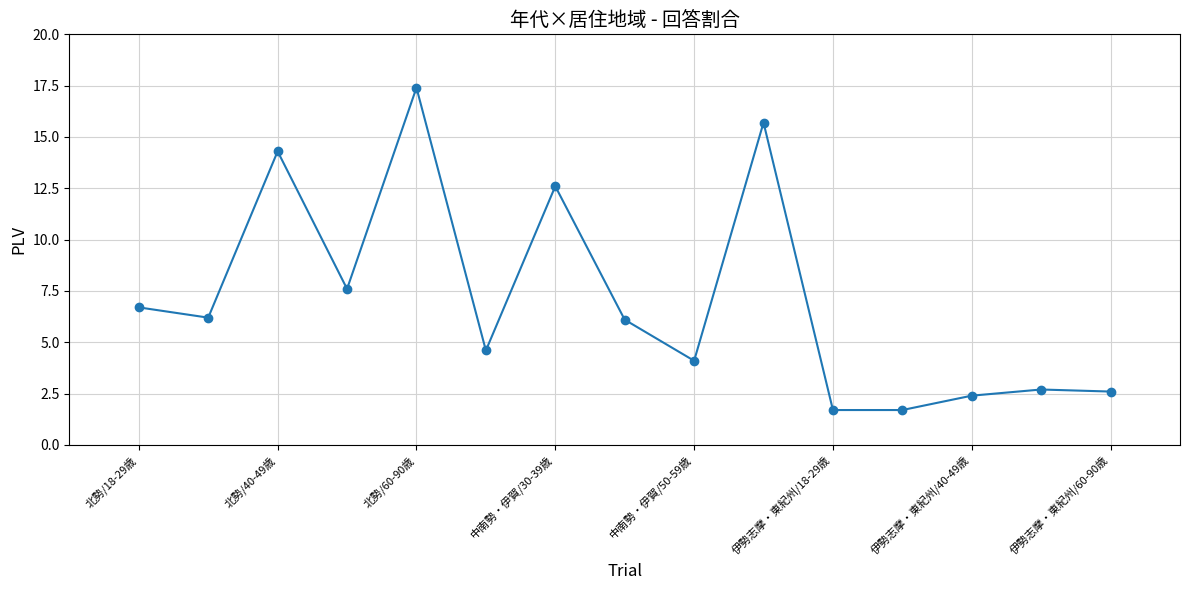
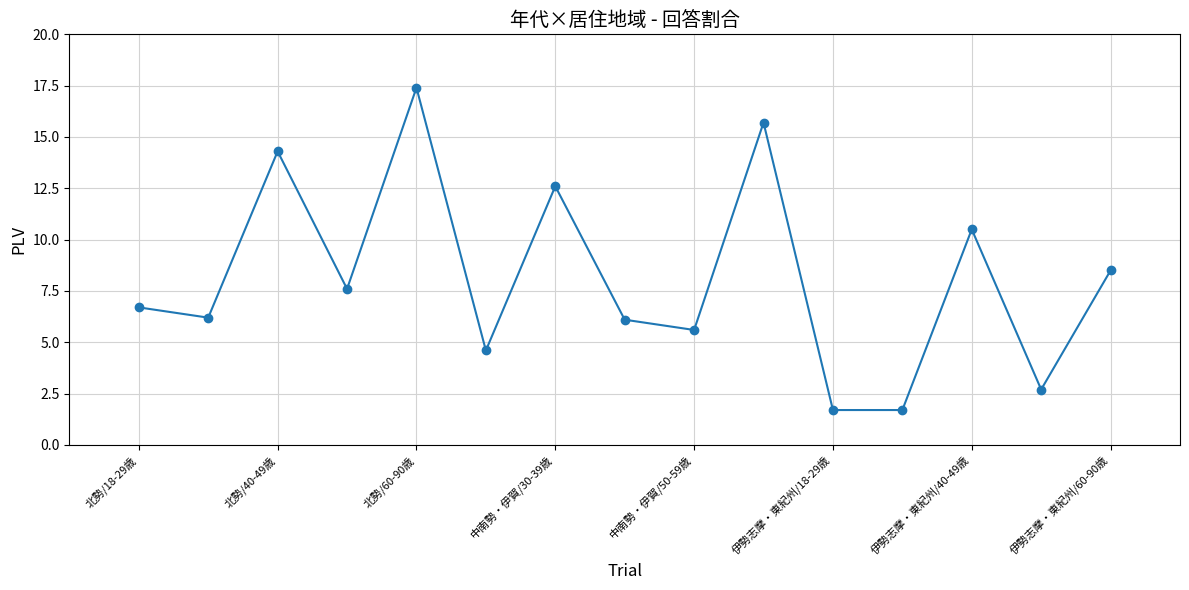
中南勢・伊賀/50-59歳: 4.1 -> 5.6
伊勢志摩・東紀州/40-49歳: 2.4 -> 10.5
伊勢志摩・東紀州/60-90歳: 2.6 -> 8.5
